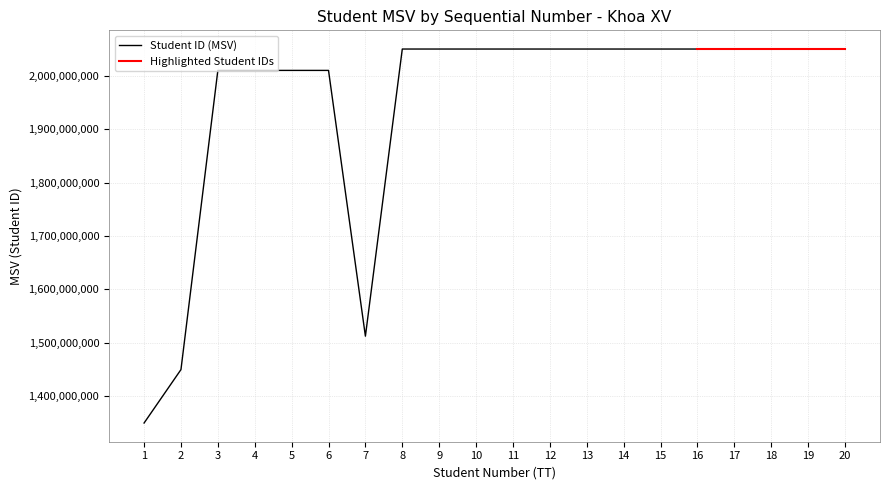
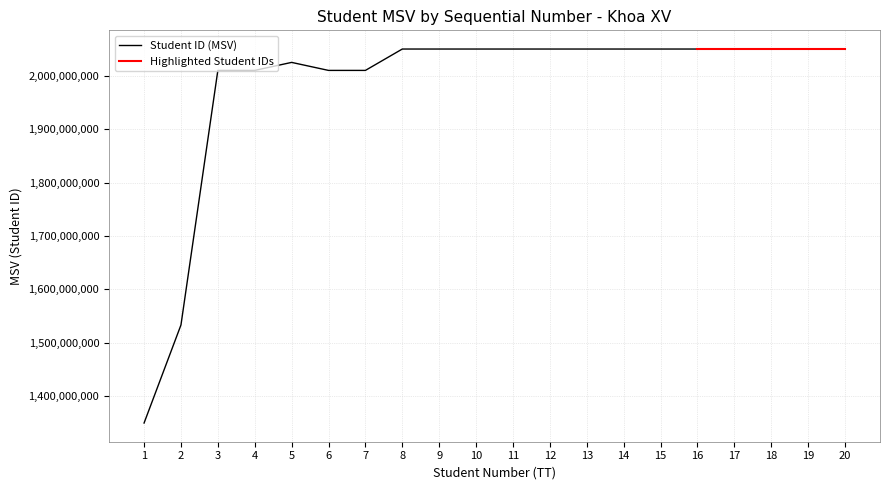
Student ID (MSV), 2: 1,450,000,000 -> 1,530,000,000
Student ID (MSV), 5: 2,010,000,000 -> 2,020,000,000
Student ID (MSV), 7: 1,510,000,000 -> 2,010,000,000
